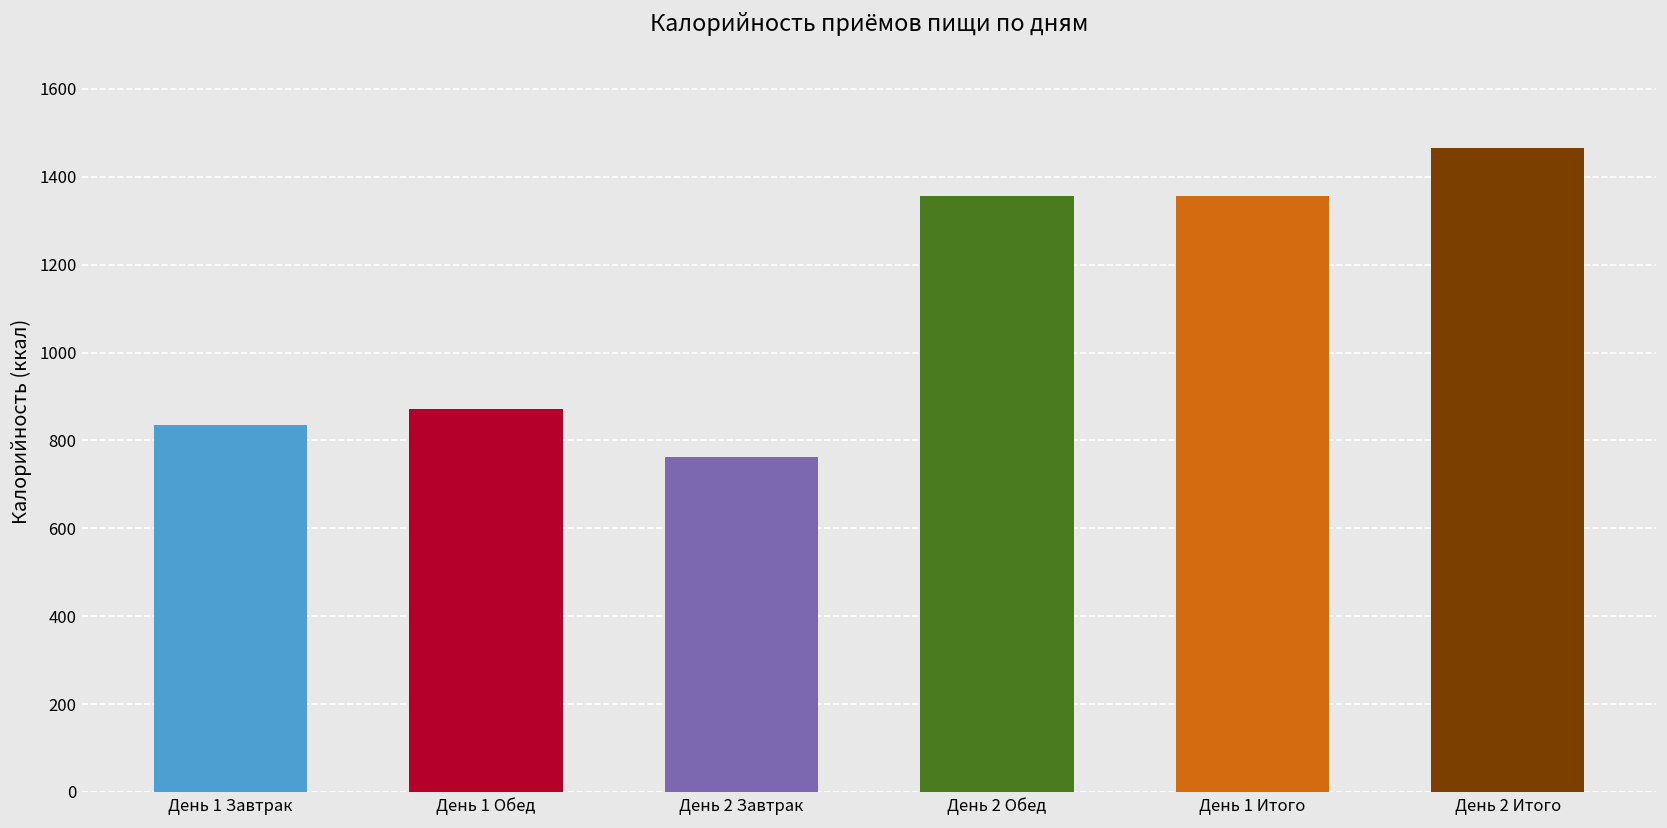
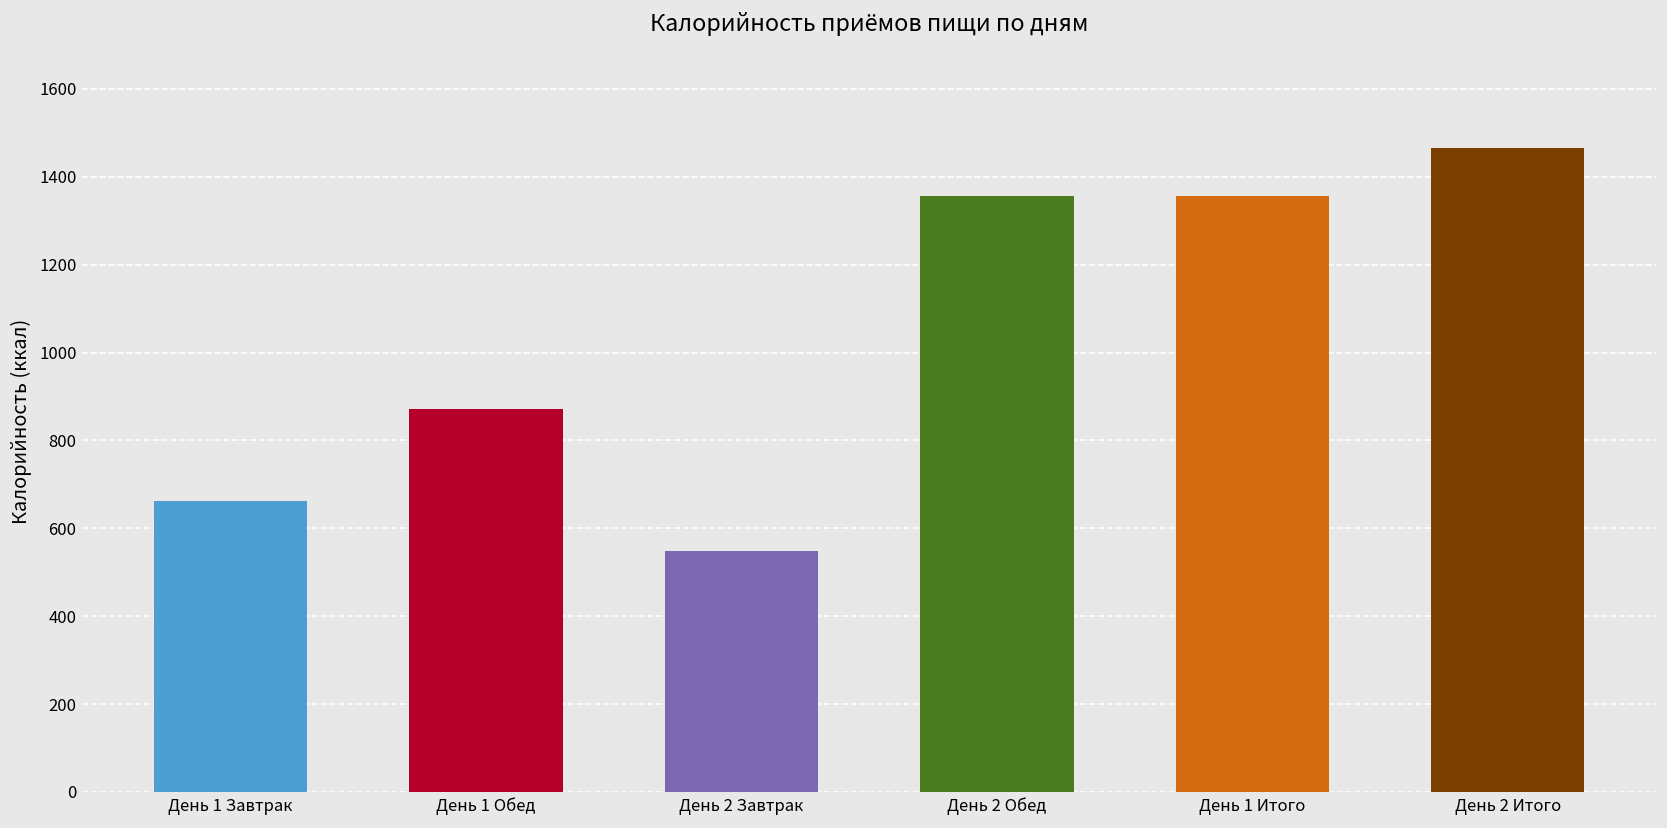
День 1 Завтрак: 840 -> 660
День 2 Завтрак: 760 -> 550
